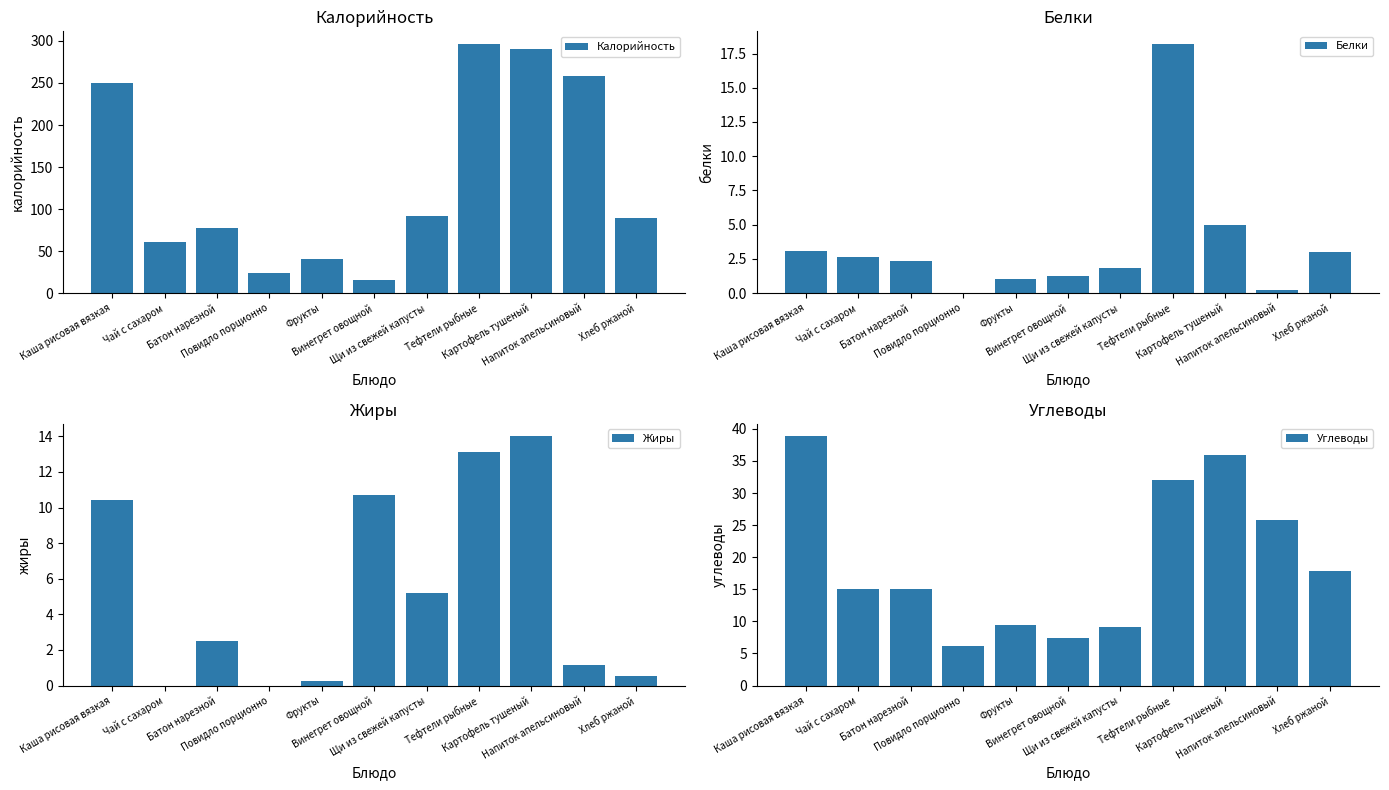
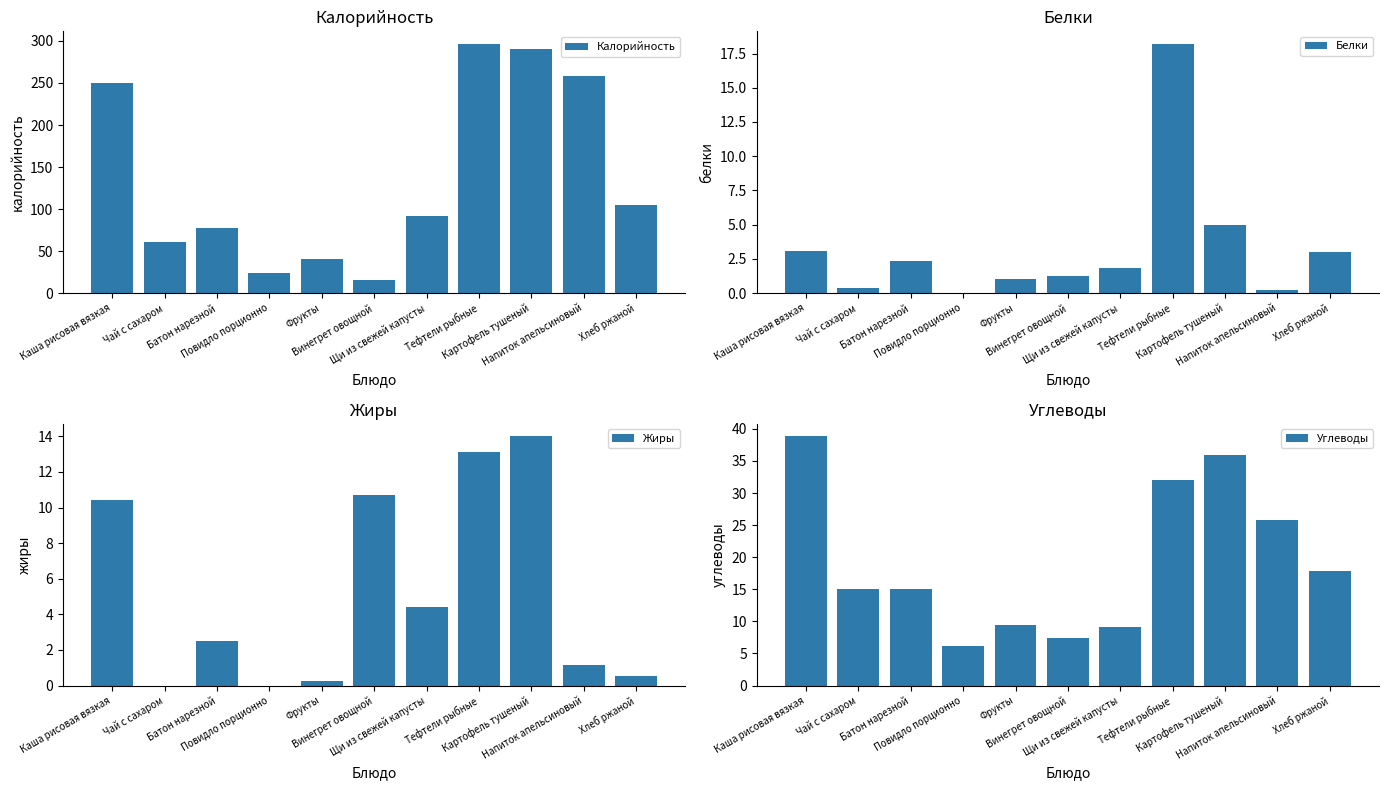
Калорийность, Хлеб ржаной: 90 -> 100
Белки, Чай с сахаром: 2.6 -> 0.4
Жиры, Щи из свежей капусты: 5.2 -> 4.4
